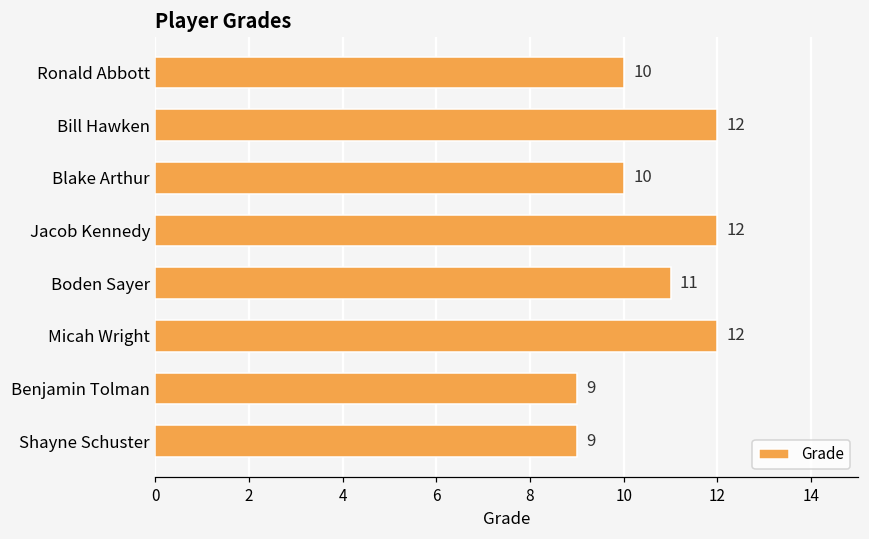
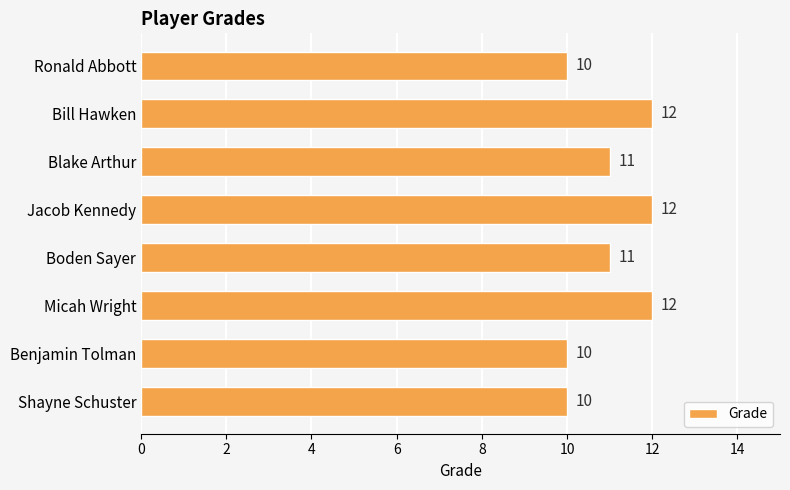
Blake Arthur: 10 -> 11
Benjamin Tolman: 9 -> 10
Shayne Schuster: 9 -> 10
